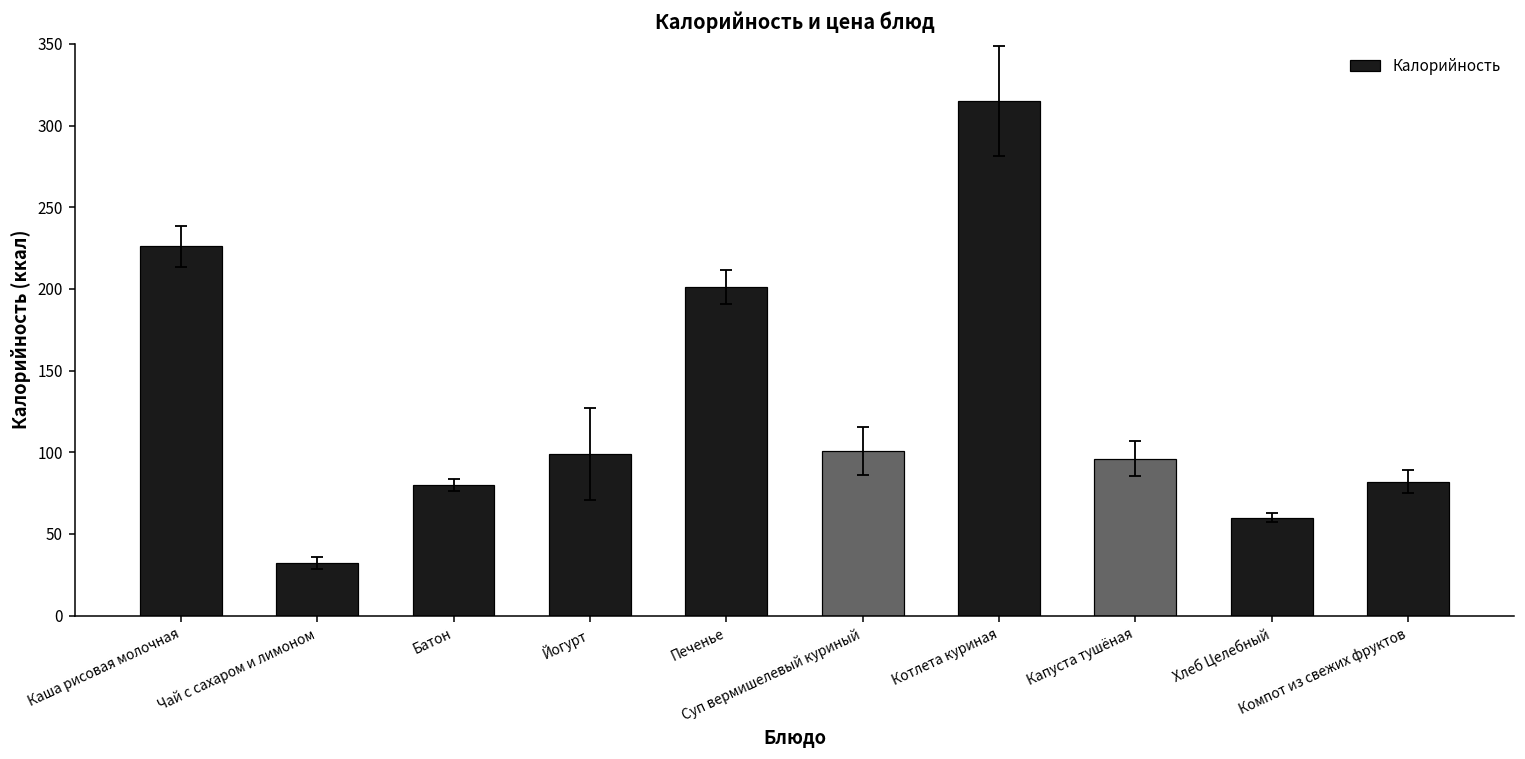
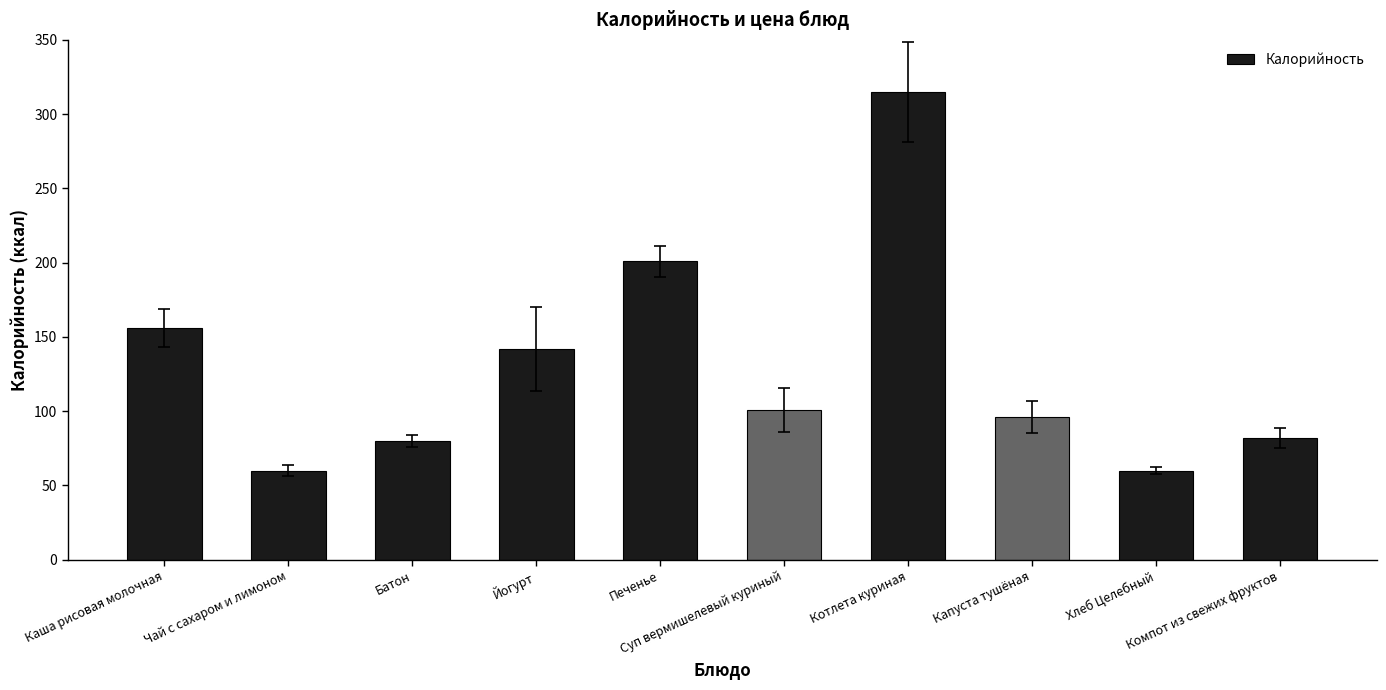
Калорийность, Каша рисовая молочная: 226 -> 156
Калорийность, Чай с сахаром и лимоном: 32 -> 60
Калорийность, Йогурт: 99 -> 142
